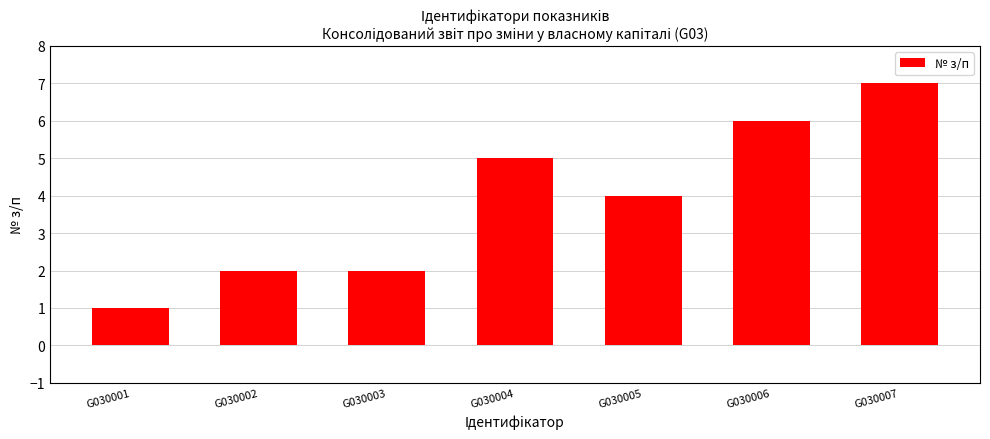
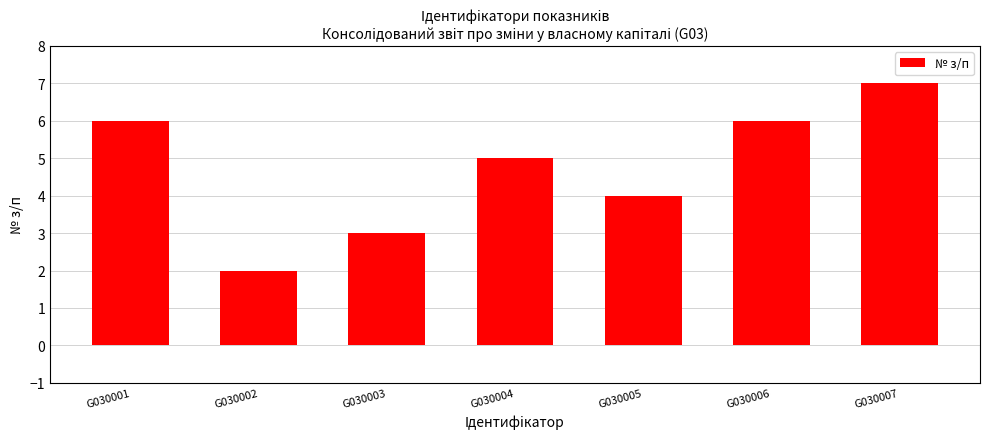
G030001: 1 -> 6
G030003: 2 -> 3
